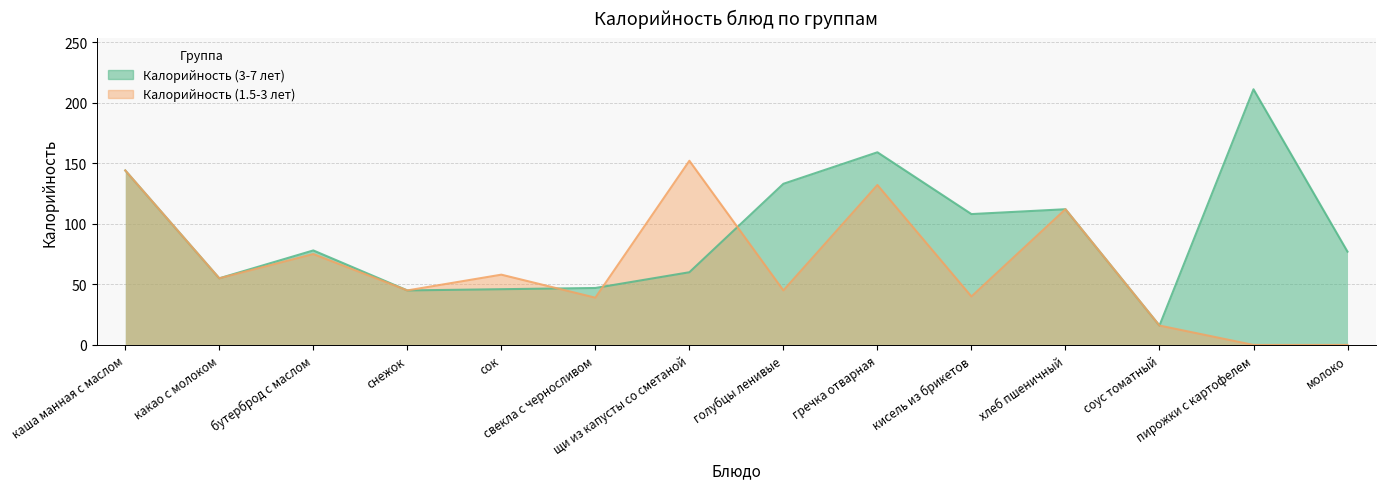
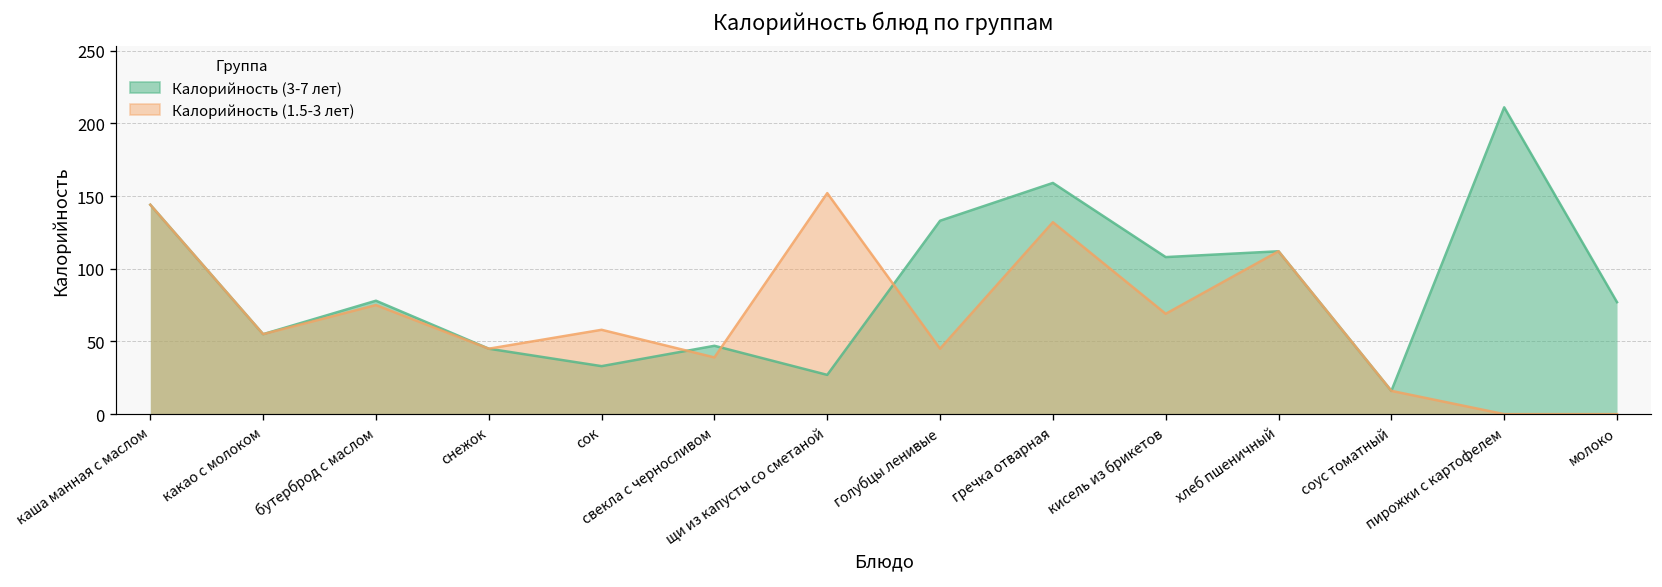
Калорийность (3-7 лет), сок: 46 -> 33
Калорийность (3-7 лет), щи из капусты со сметаной: 60 -> 27
Калорийность (1.5-3 лет), кисель из брикетов: 40 -> 69
